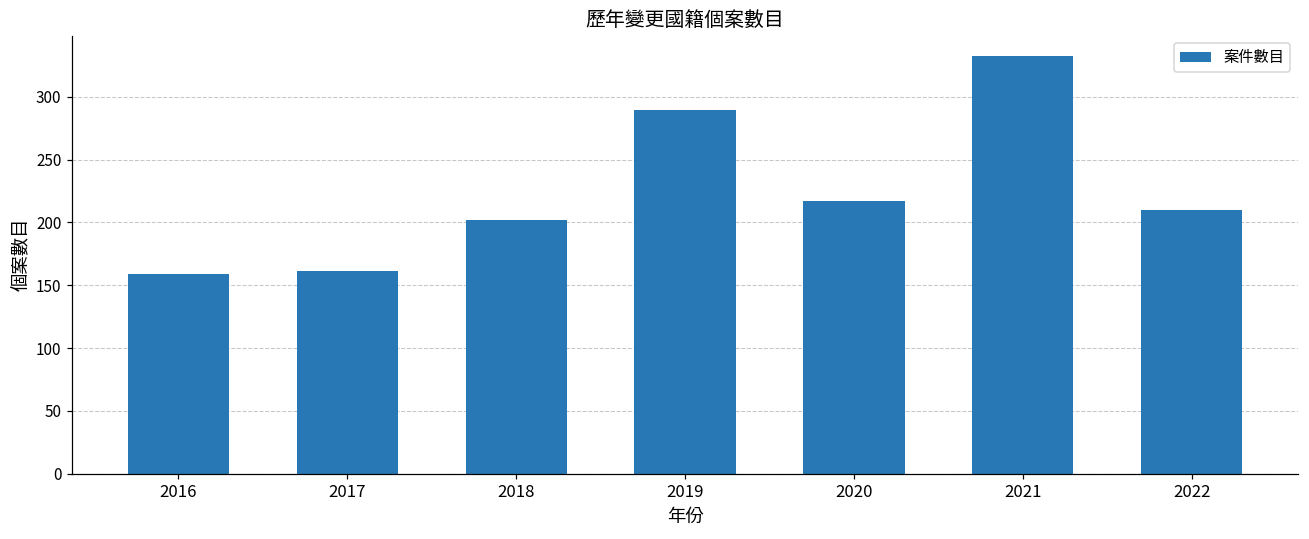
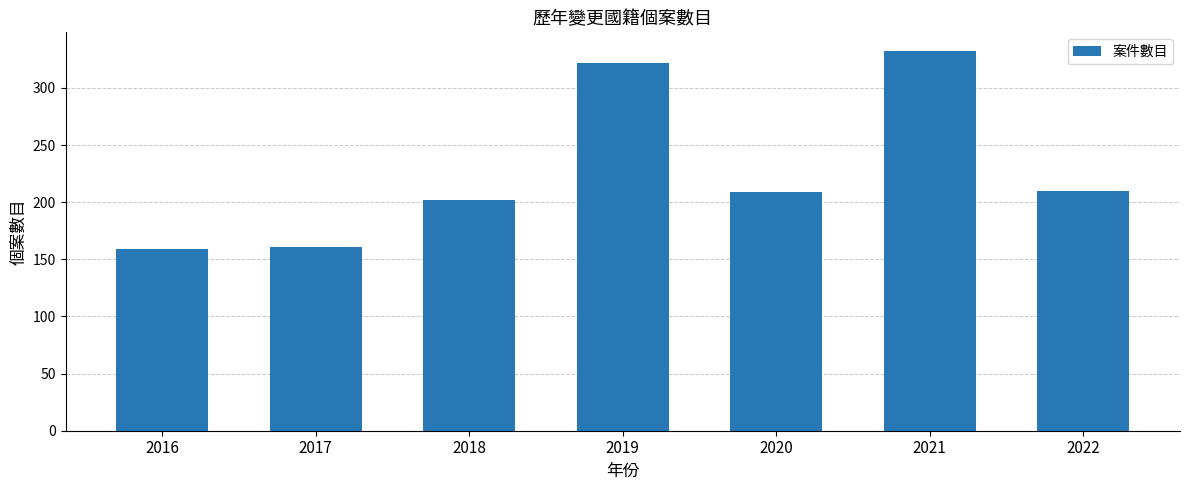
2019: 289 -> 322
2020: 217 -> 209
